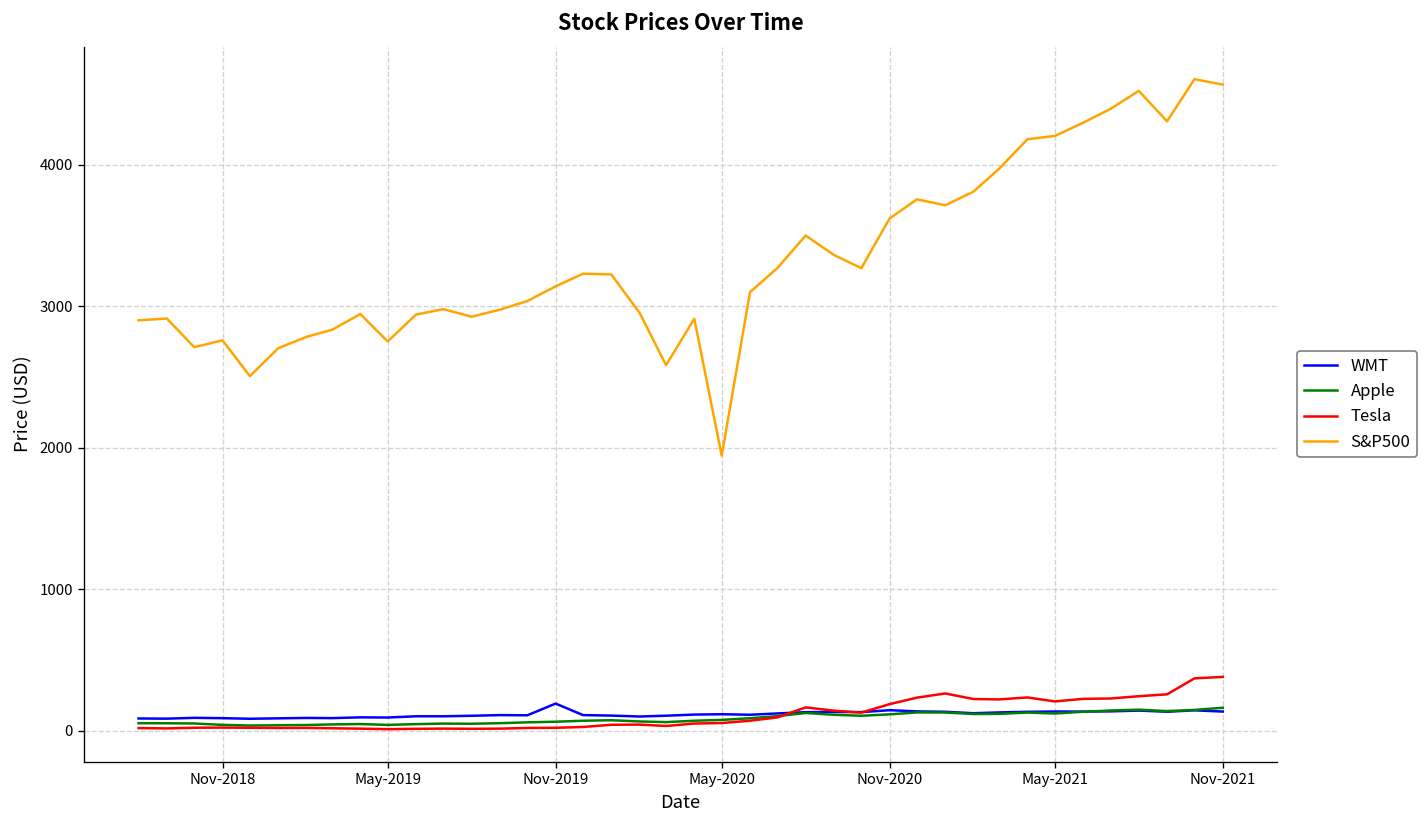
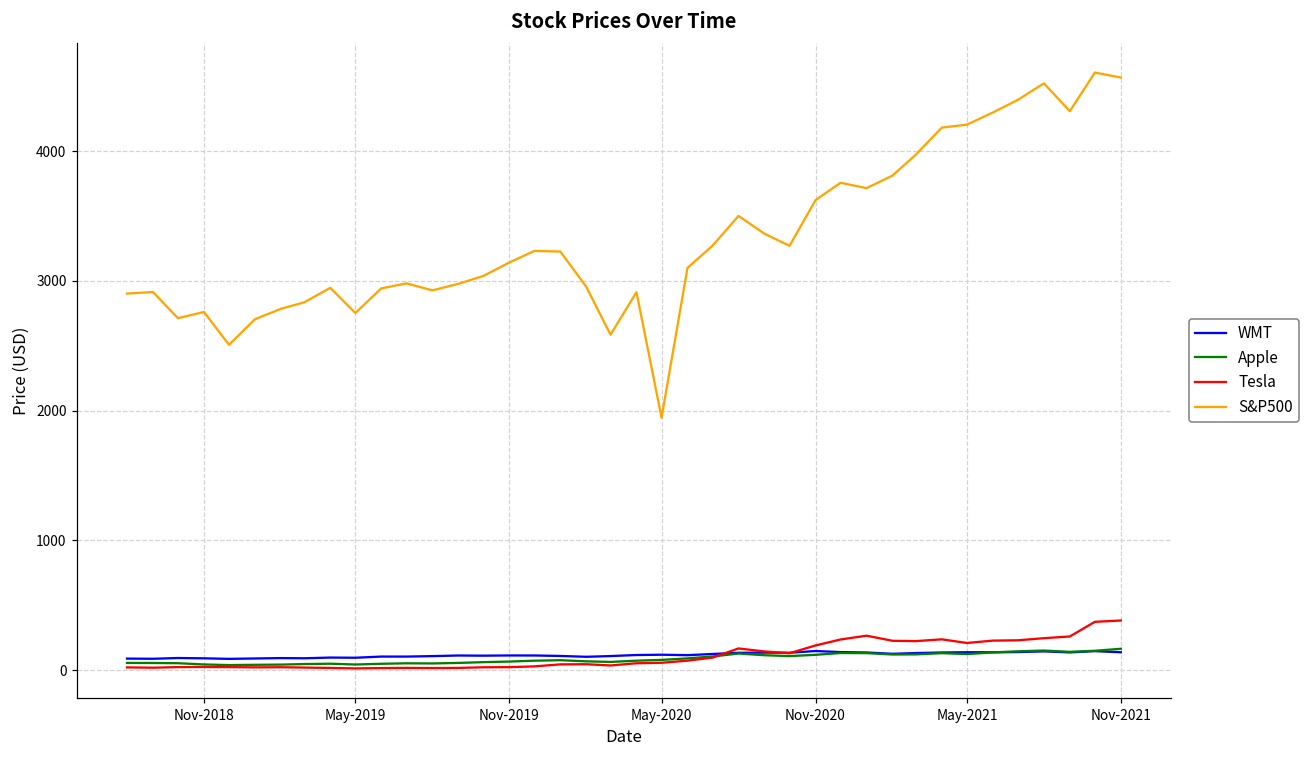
WMT, Nov-2019: 190 -> 110
